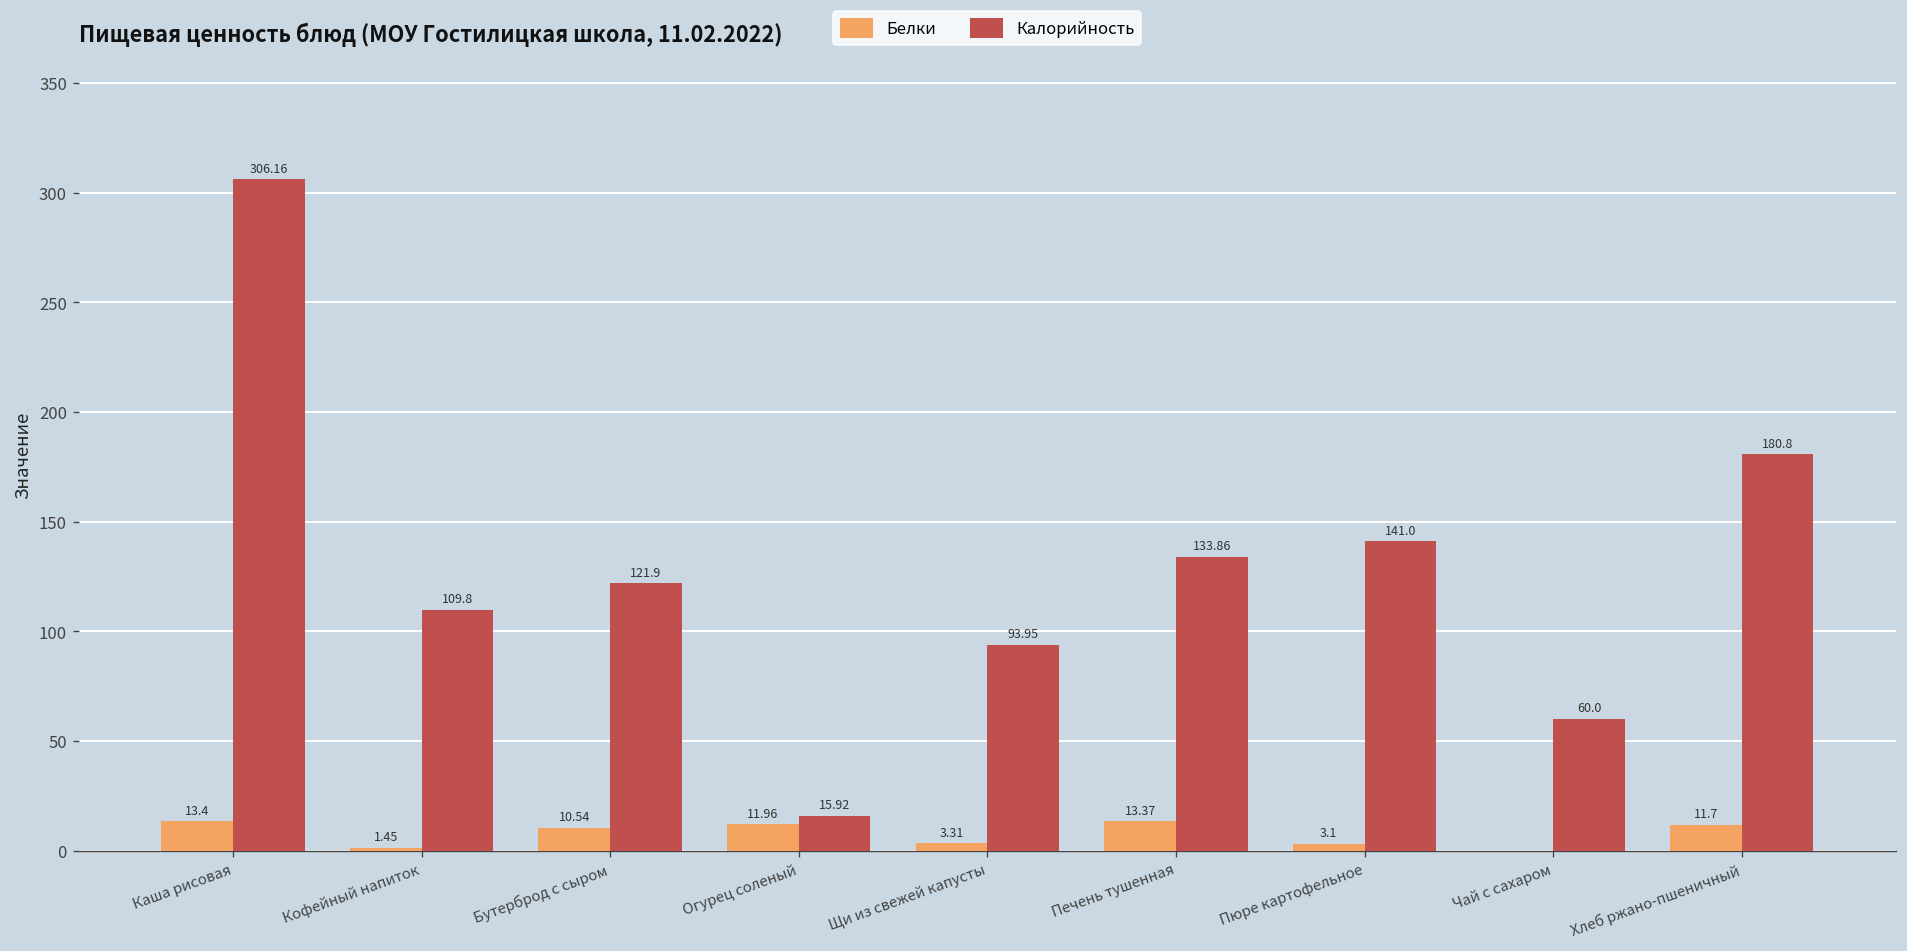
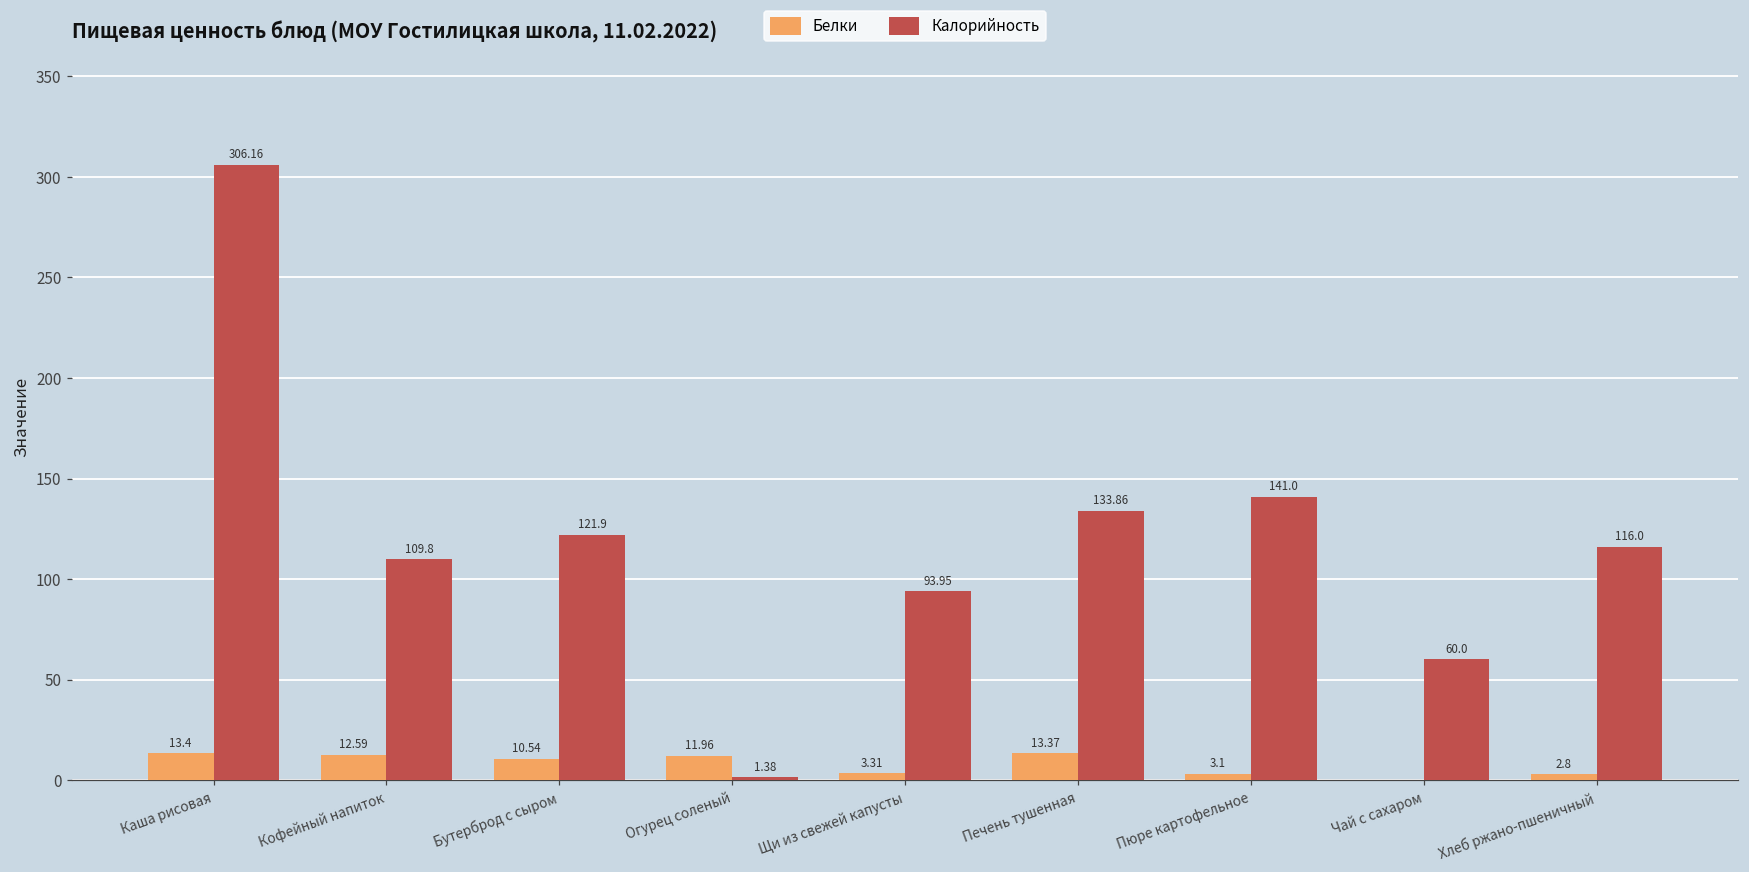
Белки, Кофейный напиток: 1.45 -> 12.59
Калорийность, Огурец соленый: 15.92 -> 1.38
Белки, Хлеб ржано-пшеничный: 11.7 -> 2.8
Калорийность, Хлеб ржано-пшеничный: 180.8 -> 116.0
